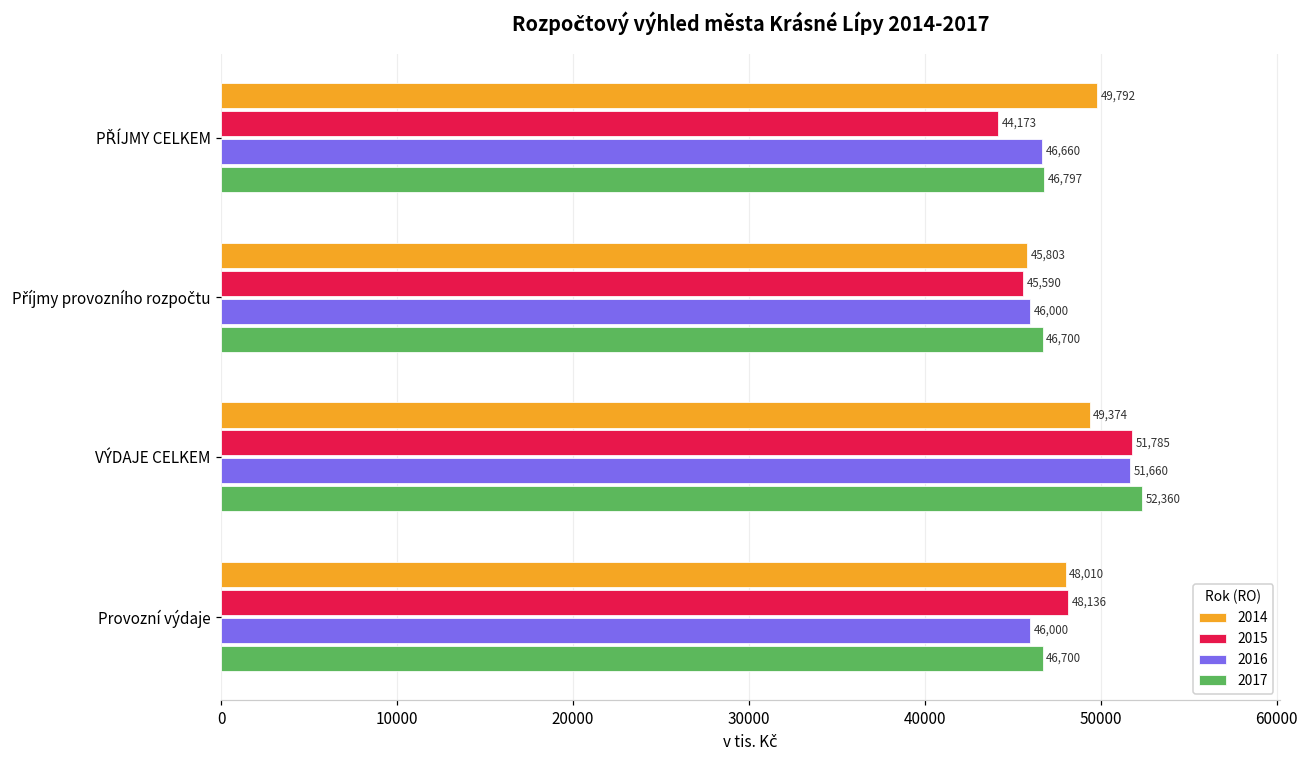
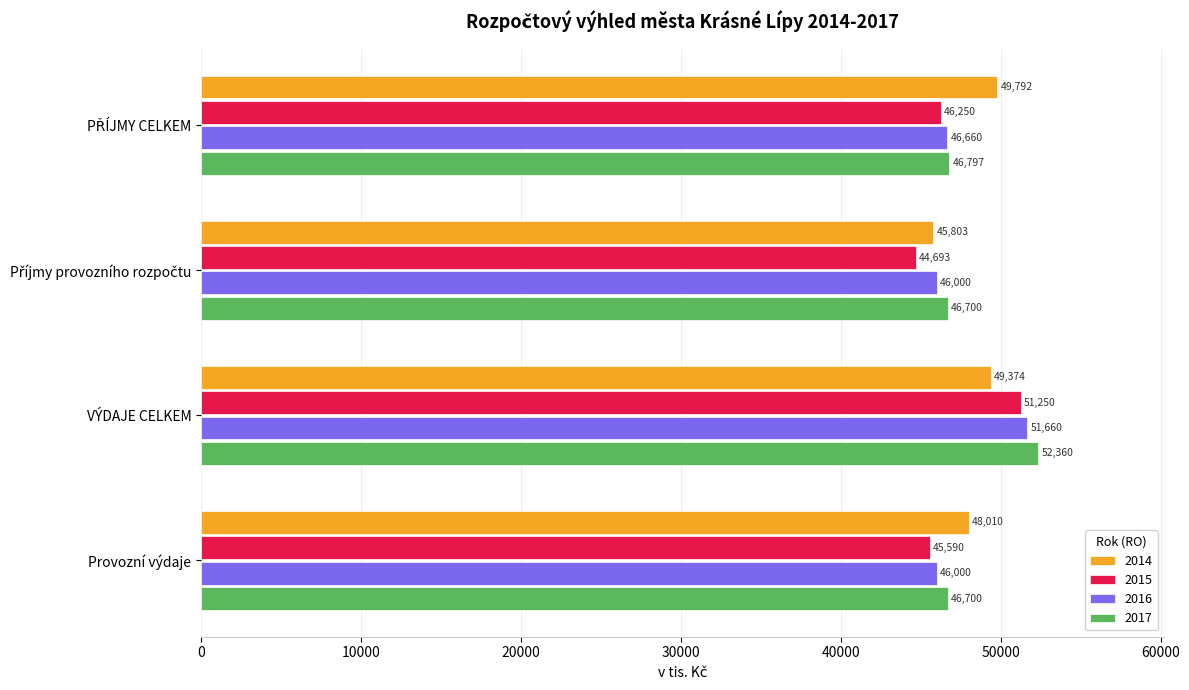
2015, PŘÍJMY CELKEM: 44,173 -> 46,250
2015, Příjmy provozního rozpočtu: 45,590 -> 44,693
2015, VÝDAJE CELKEM: 51,785 -> 51,250
2015, Provozní výdaje: 48,136 -> 45,590
